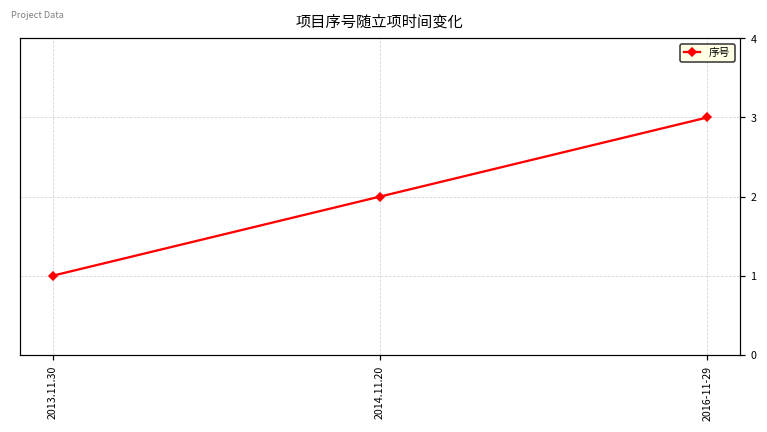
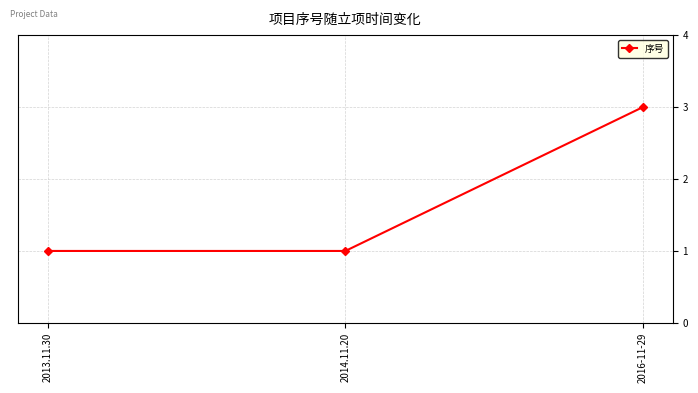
2014.11.20: 2 -> 1
